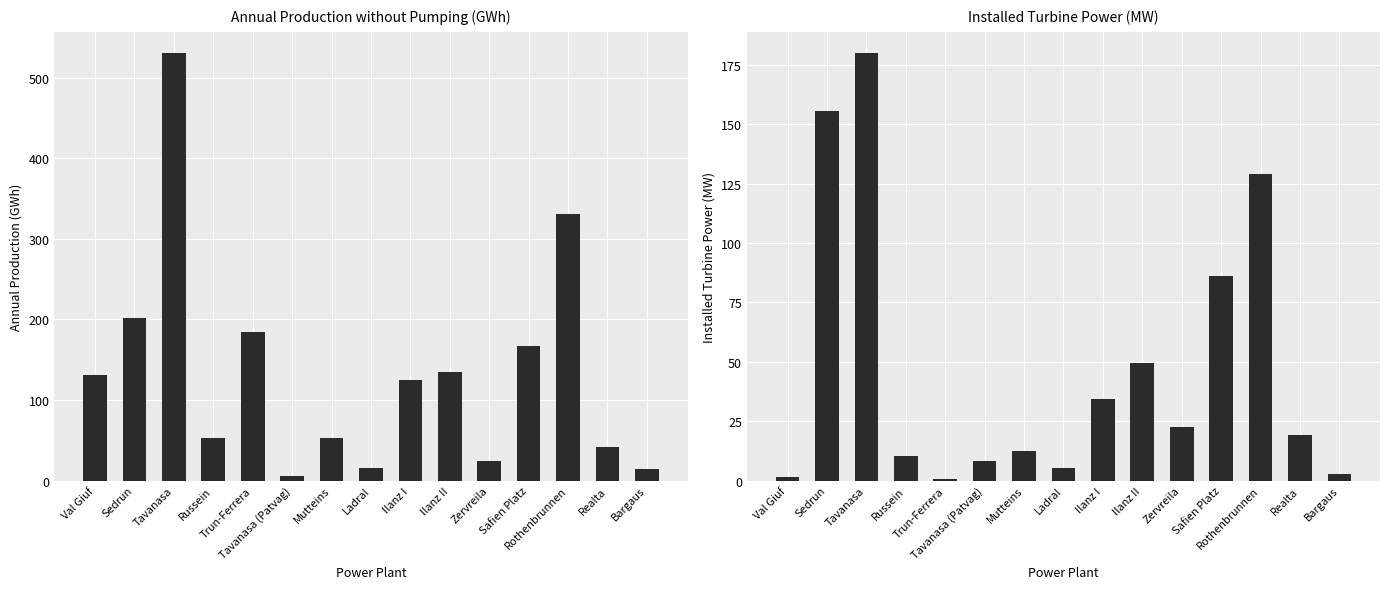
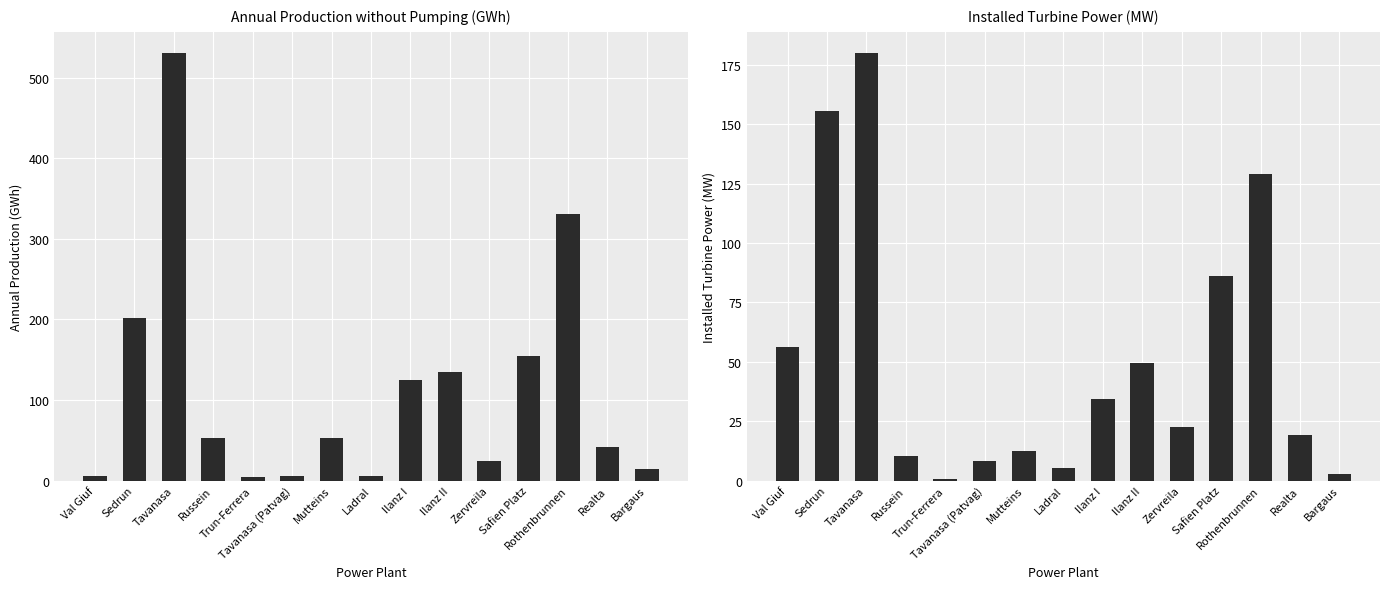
Annual Production without Pumping (GWh), Val Giuf: 130 -> 10
Annual Production without Pumping (GWh), Trun-Ferrera: 180 -> 0
Annual Production without Pumping (GWh), Ladral: 20 -> 10
Annual Production without Pumping (GWh), Safien Platz: 170 -> 160
Installed Turbine Power (MW), Val Giuf: 2 -> 56
